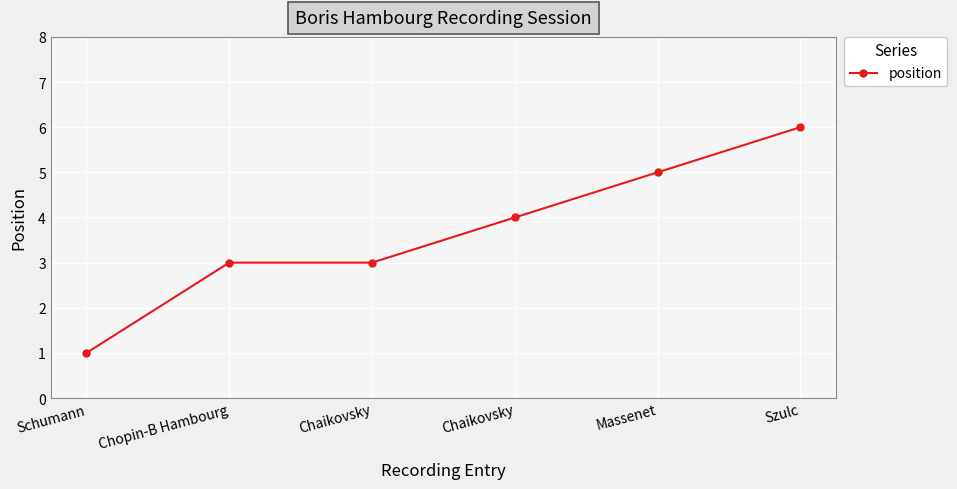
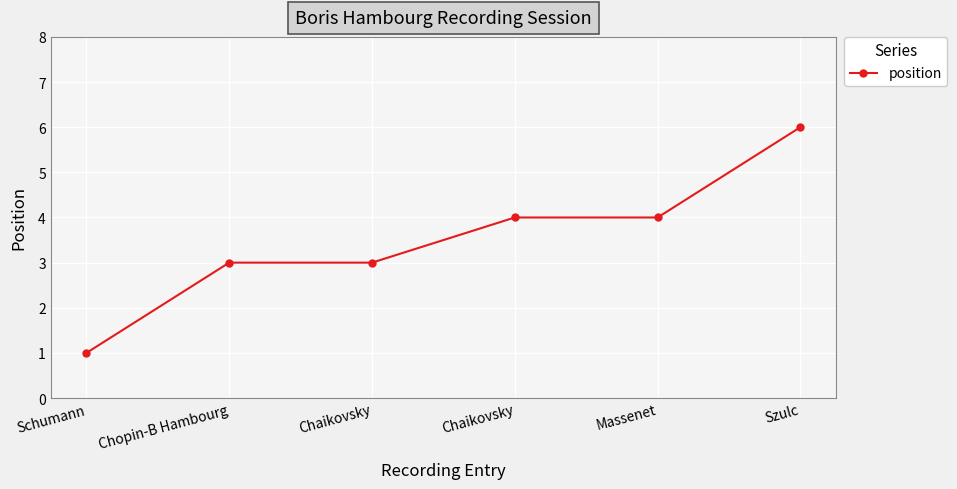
Massenet: 5 -> 4
